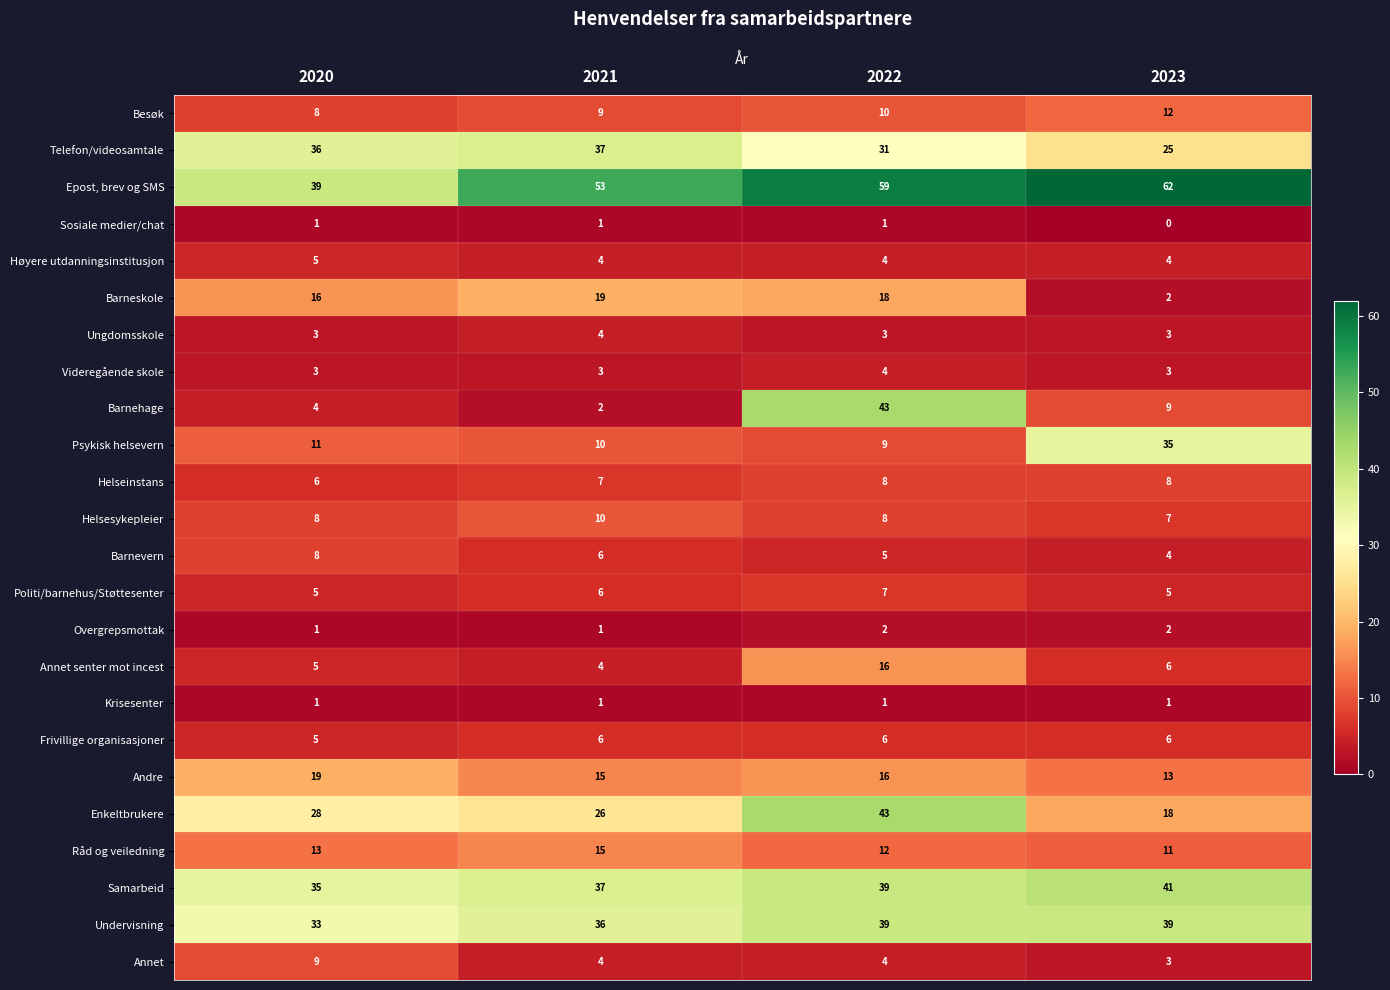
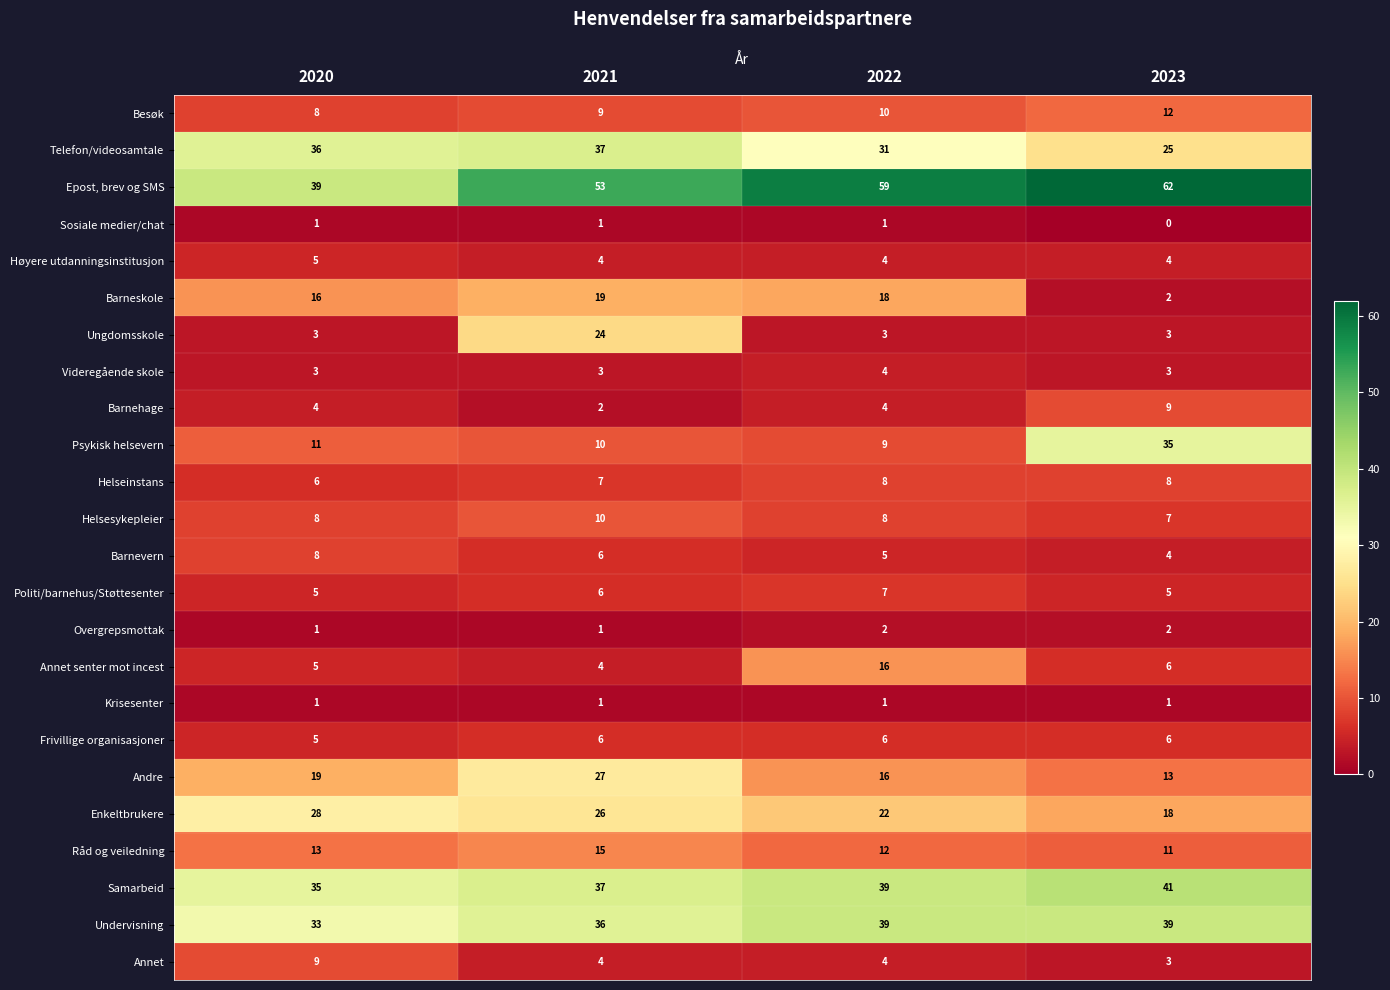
Ungdomsskole, 2021: 4 -> 24
Barnehage, 2022: 43 -> 4
Andre, 2021: 15 -> 27
Enkeltbrukere, 2022: 43 -> 22
